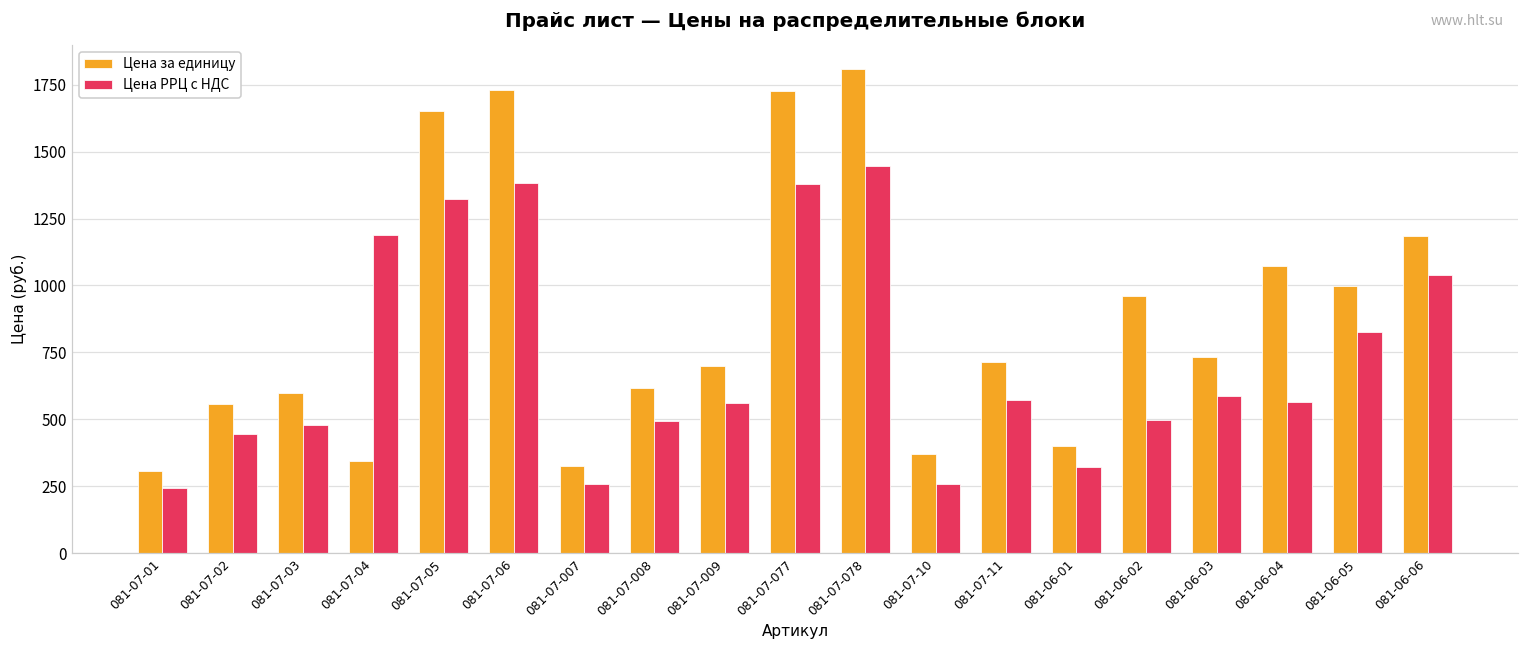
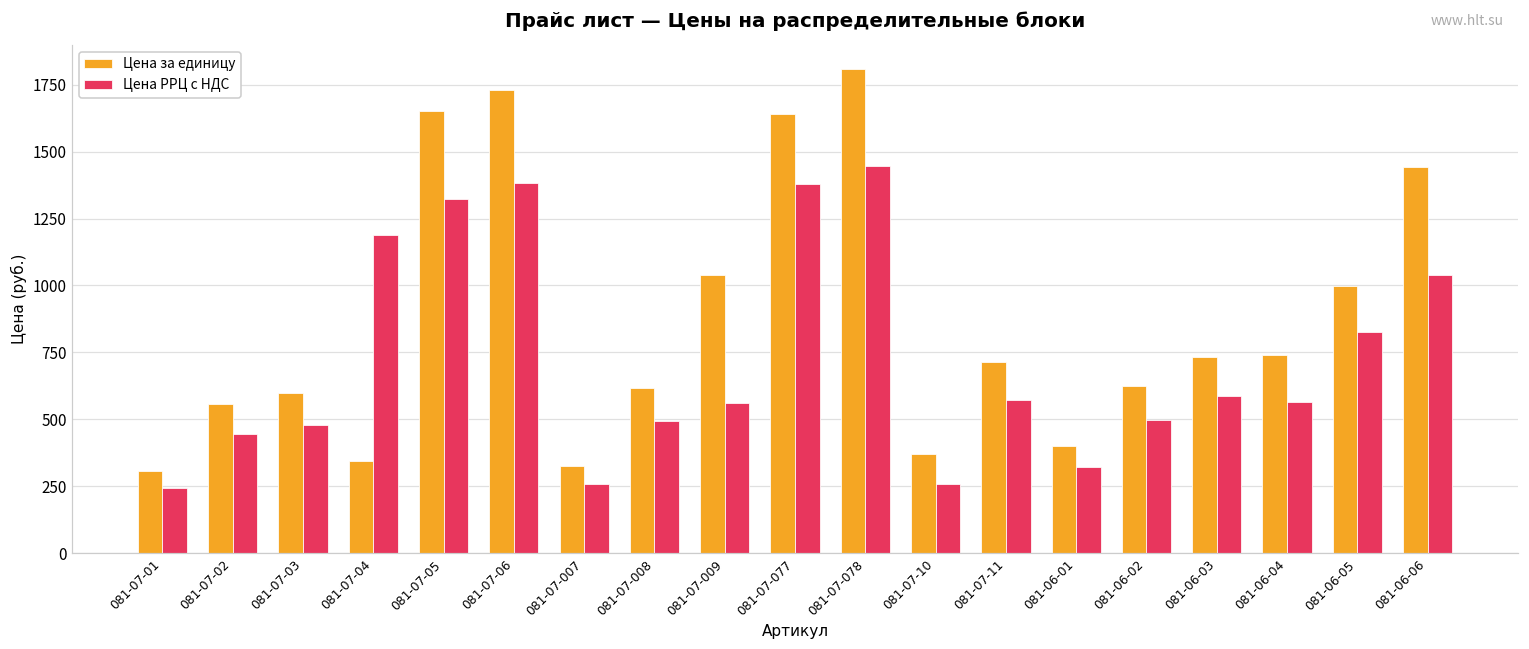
Цена за единицу, 081-07-009: 700 -> 1040
Цена за единицу, 081-07-077: 1720 -> 1640
Цена за единицу, 081-06-02: 960 -> 620
Цена за единицу, 081-06-04: 1070 -> 740
Цена за единицу, 081-06-06: 1190 -> 1440
